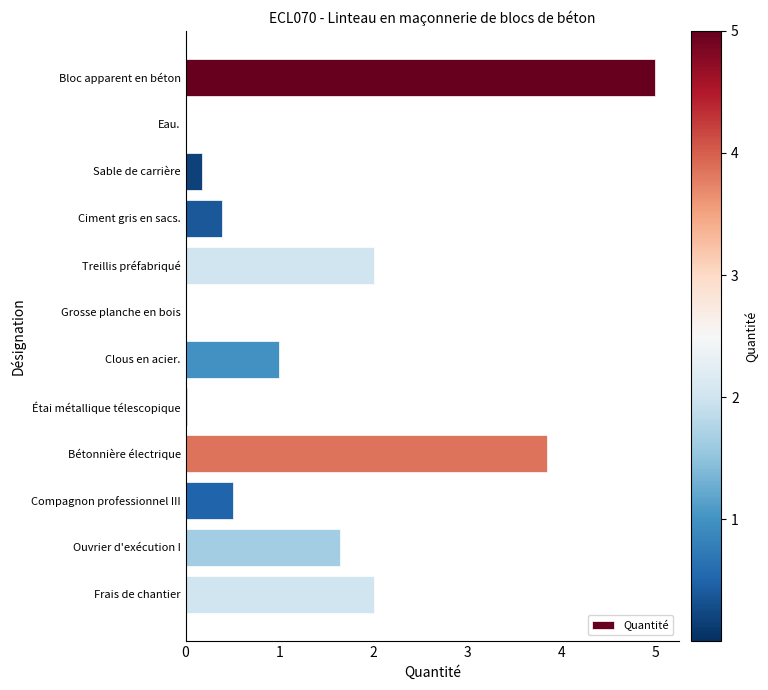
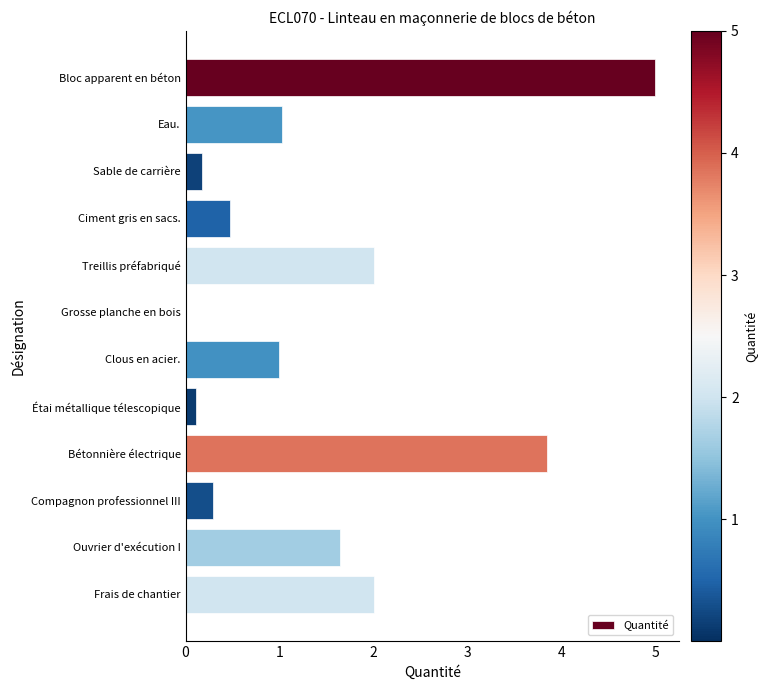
Eau.: 0.0 -> 1.0
Ciment gris en sacs.: 0.4 -> 0.5
Étai métallique télescopique: 0.0 -> 0.1
Compagnon professionnel III: 0.5 -> 0.3
